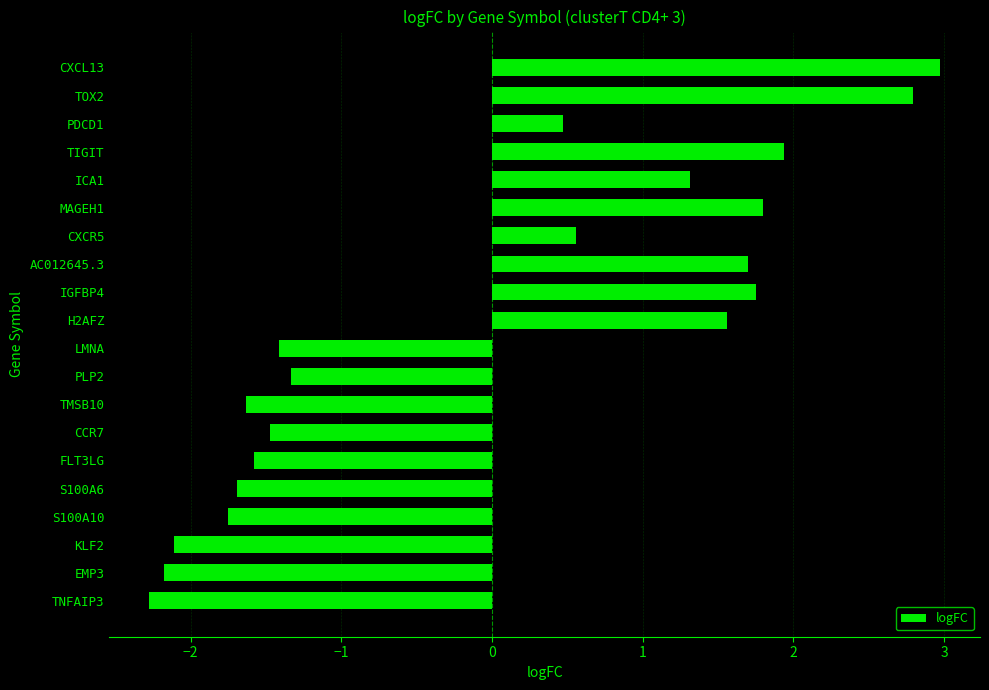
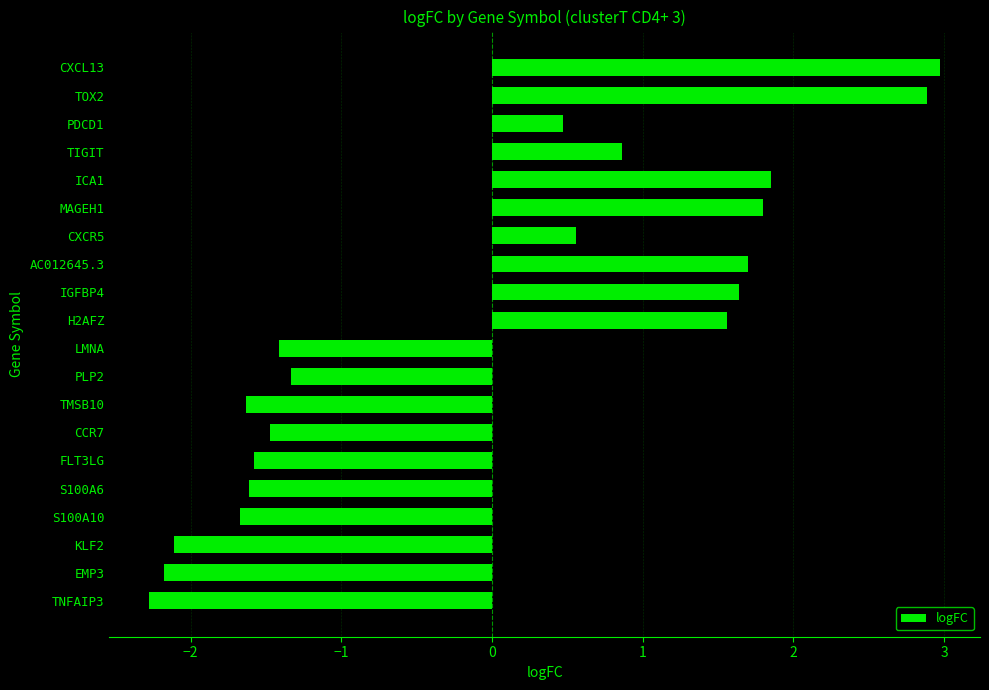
TOX2: 2.79 -> 2.89
TIGIT: 1.94 -> 0.86
ICA1: 1.31 -> 1.85
IGFBP4: 1.75 -> 1.64
S100A6: -1.69 -> -1.61
S100A10: -1.75 -> -1.67
